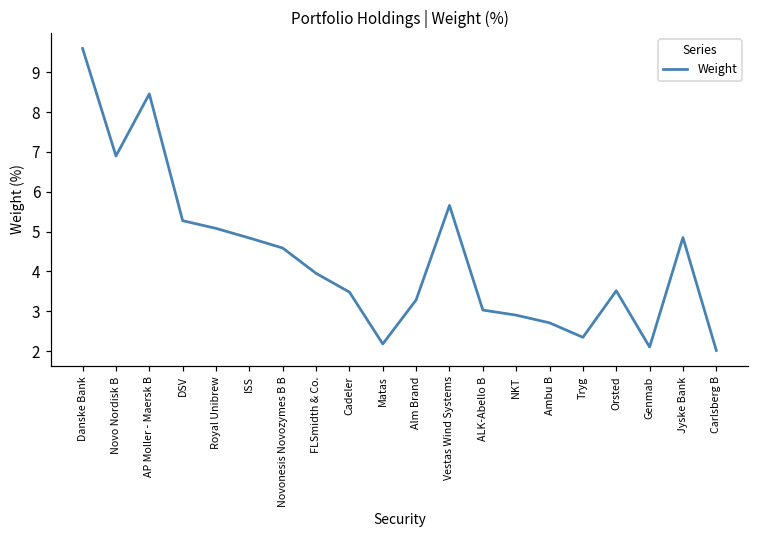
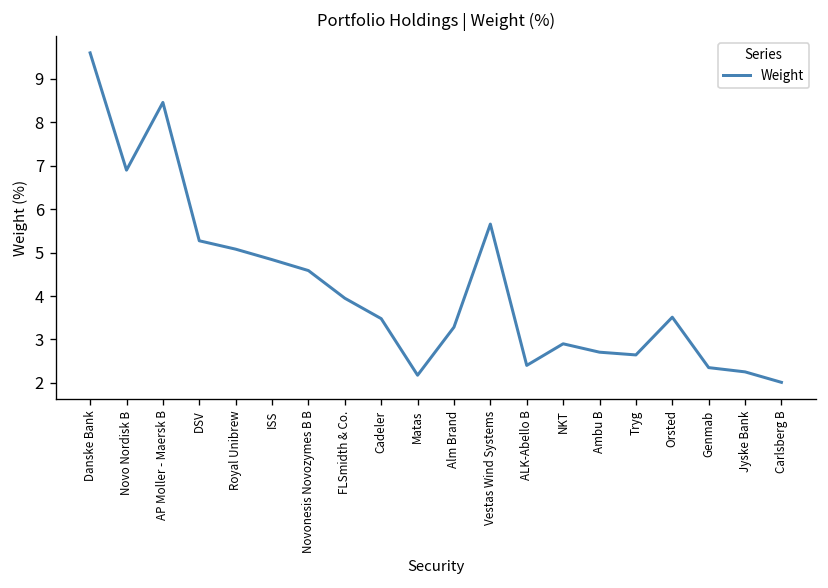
ALK-Abello B: 3.0 -> 2.4
Tryg: 2.3 -> 2.6
Genmab: 2.1 -> 2.4
Jyske Bank: 4.8 -> 2.3
